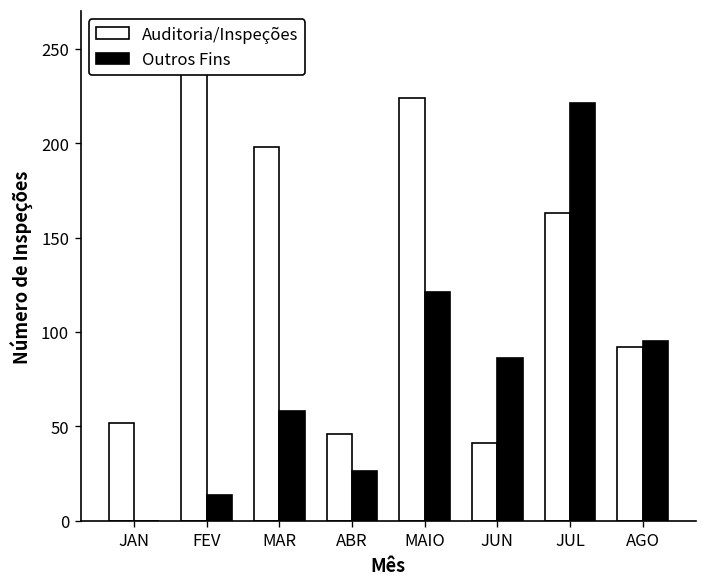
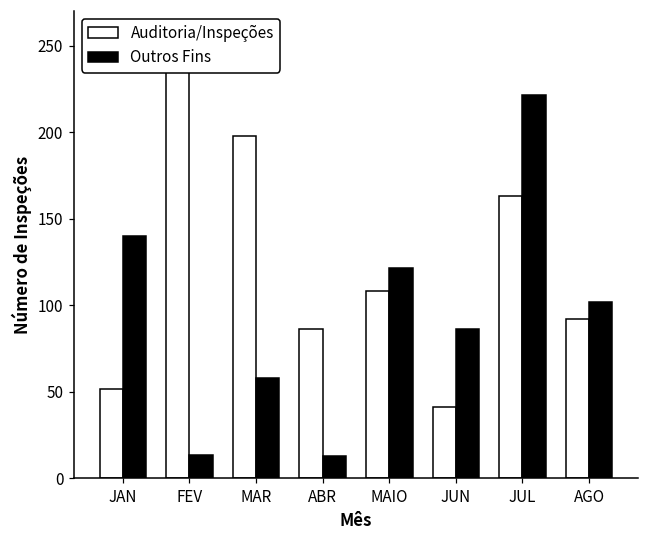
Outros Fins, JAN: 0 -> 140
Auditoria/Inspeções, ABR: 46 -> 86
Outros Fins, ABR: 27 -> 13
Auditoria/Inspeções, MAIO: 224 -> 108
Outros Fins, AGO: 95 -> 102
